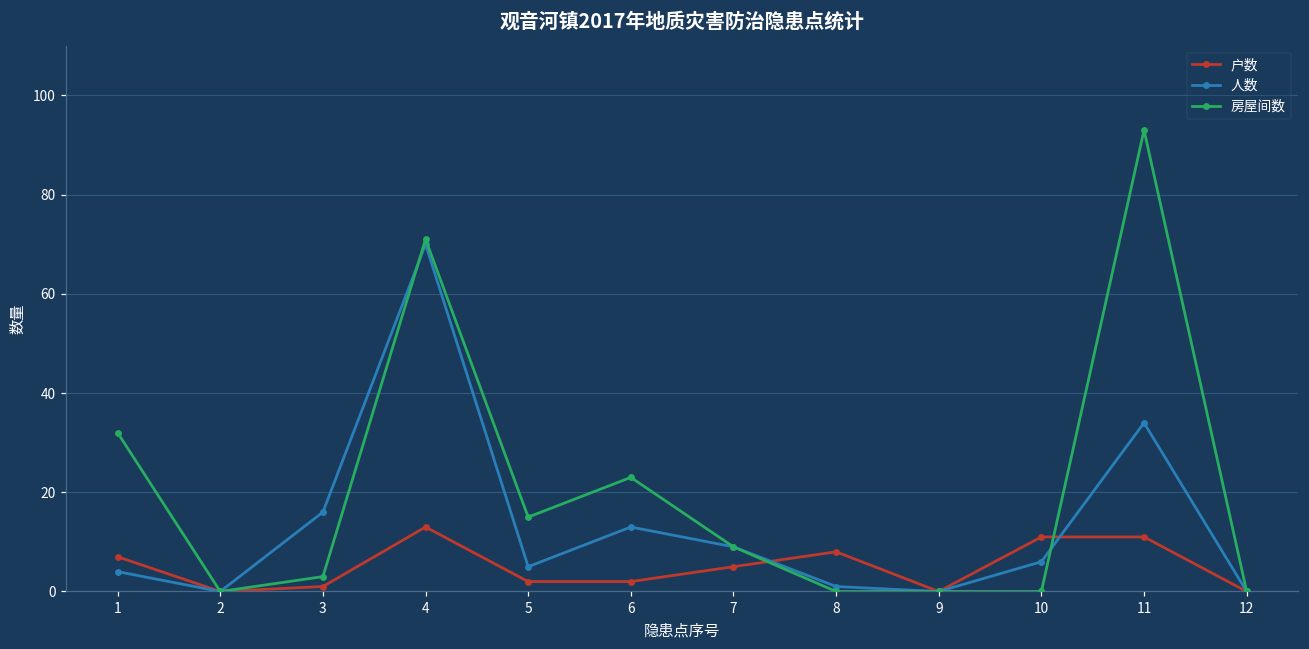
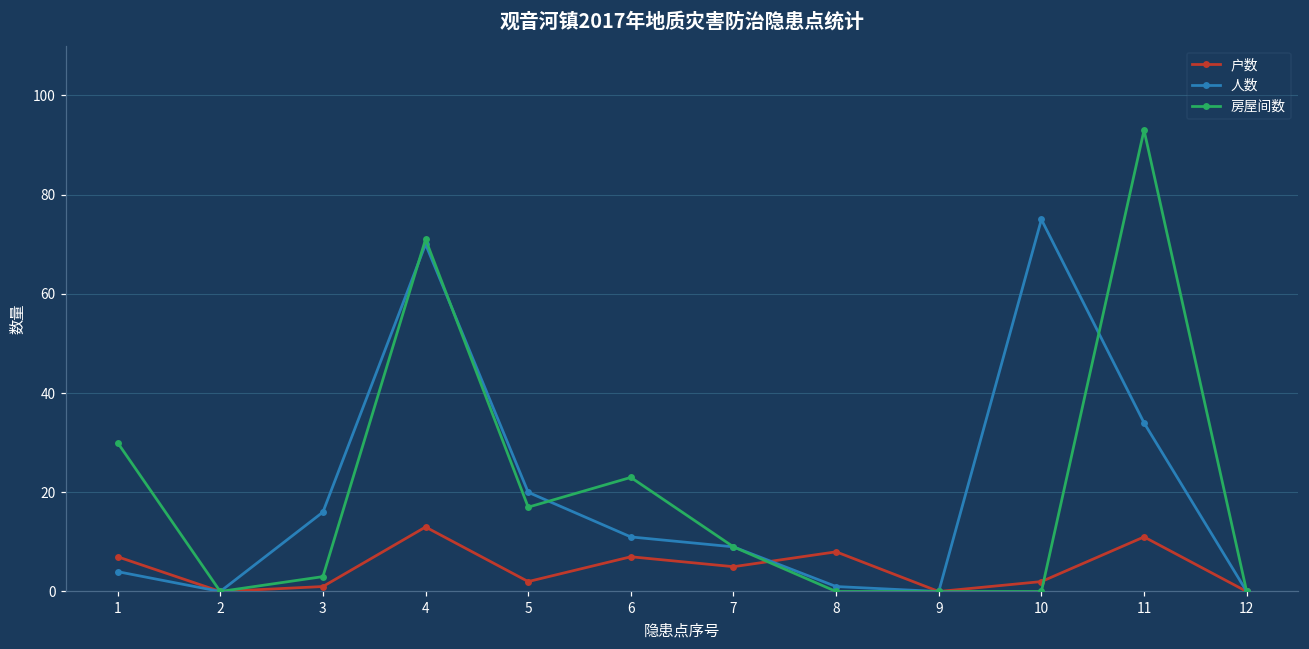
房屋间数, 1: 32 -> 30
人数, 5: 5 -> 20
房屋间数, 5: 15 -> 17
户数, 6: 2 -> 7
人数, 6: 13 -> 11
户数, 10: 11 -> 2
人数, 10: 6 -> 75
